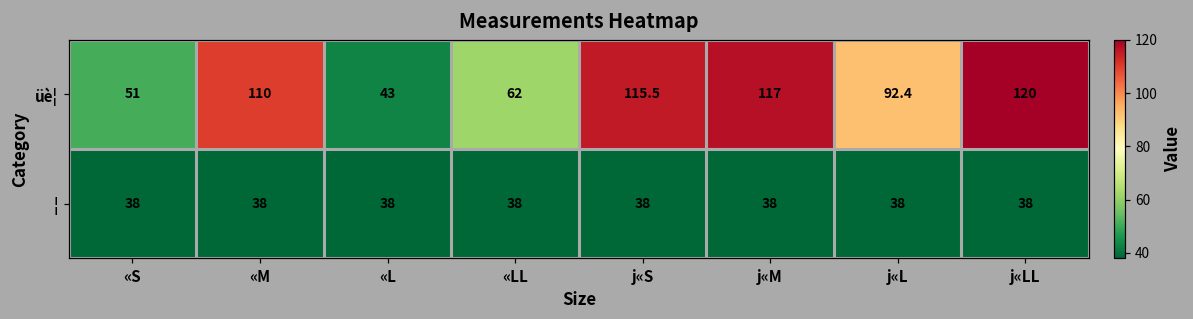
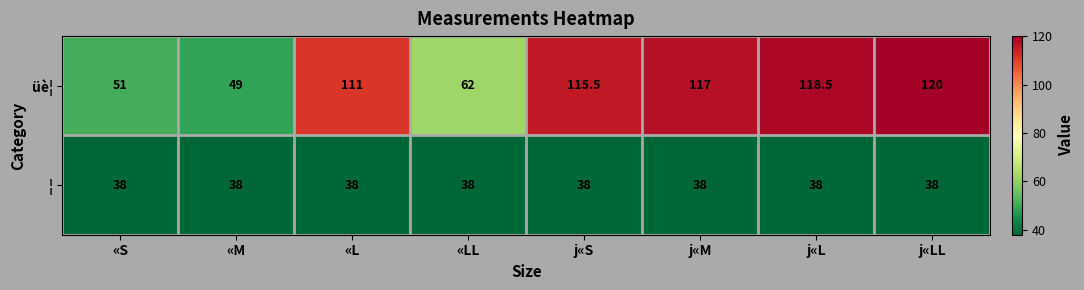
üè¦, «M: 110 -> 49
üè¦, «L: 43 -> 111
üè¦, j«L: 92.4 -> 118.5
